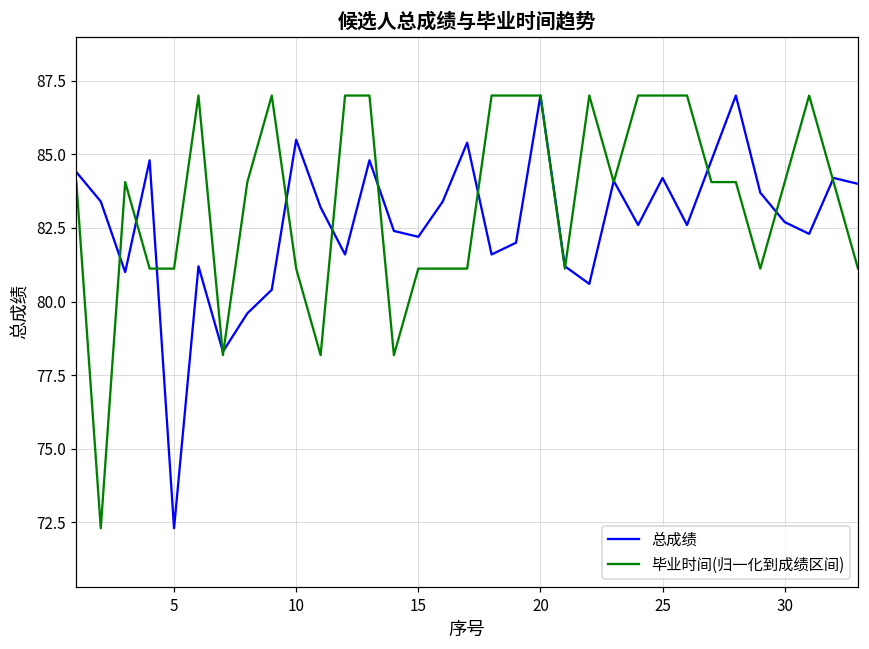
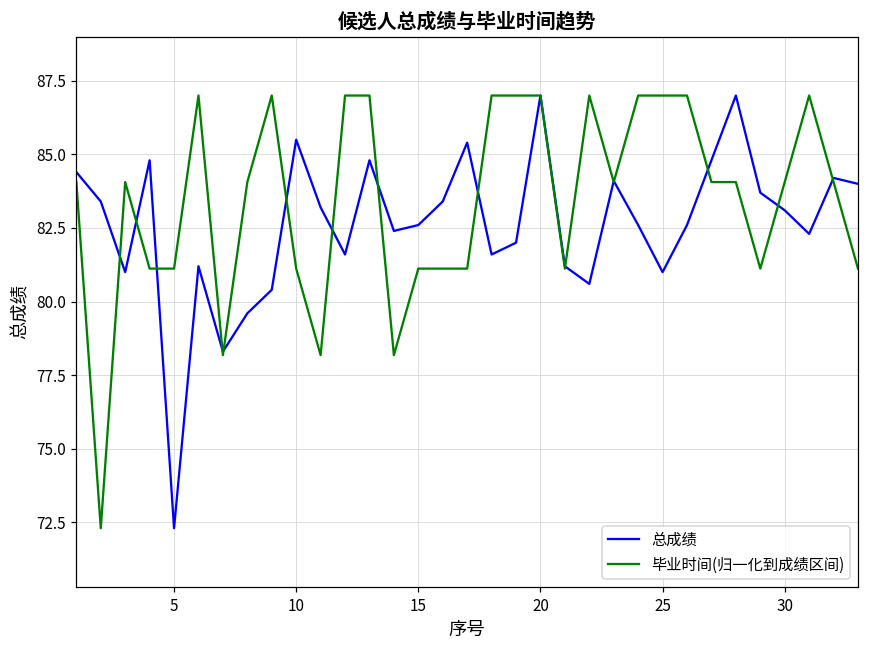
总成绩, 15: 82.2 -> 82.6
总成绩, 25: 84.2 -> 81.0
总成绩, 30: 82.7 -> 83.1
